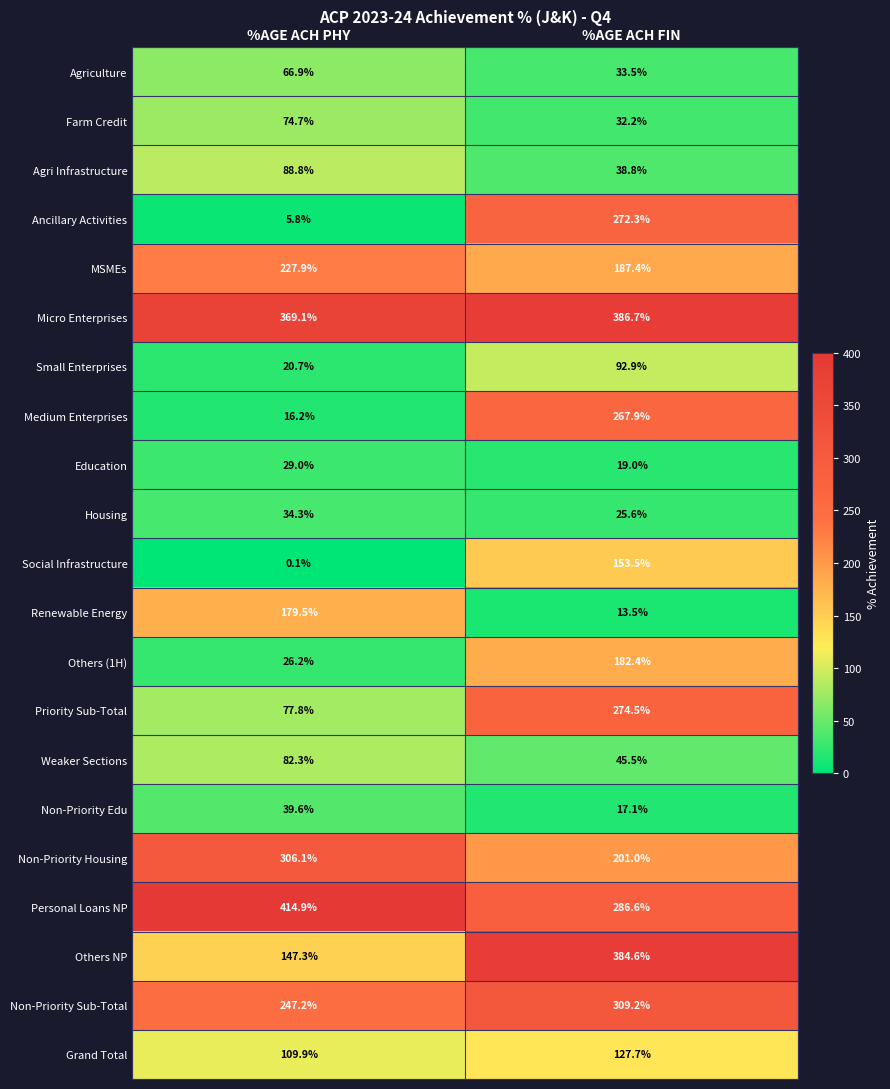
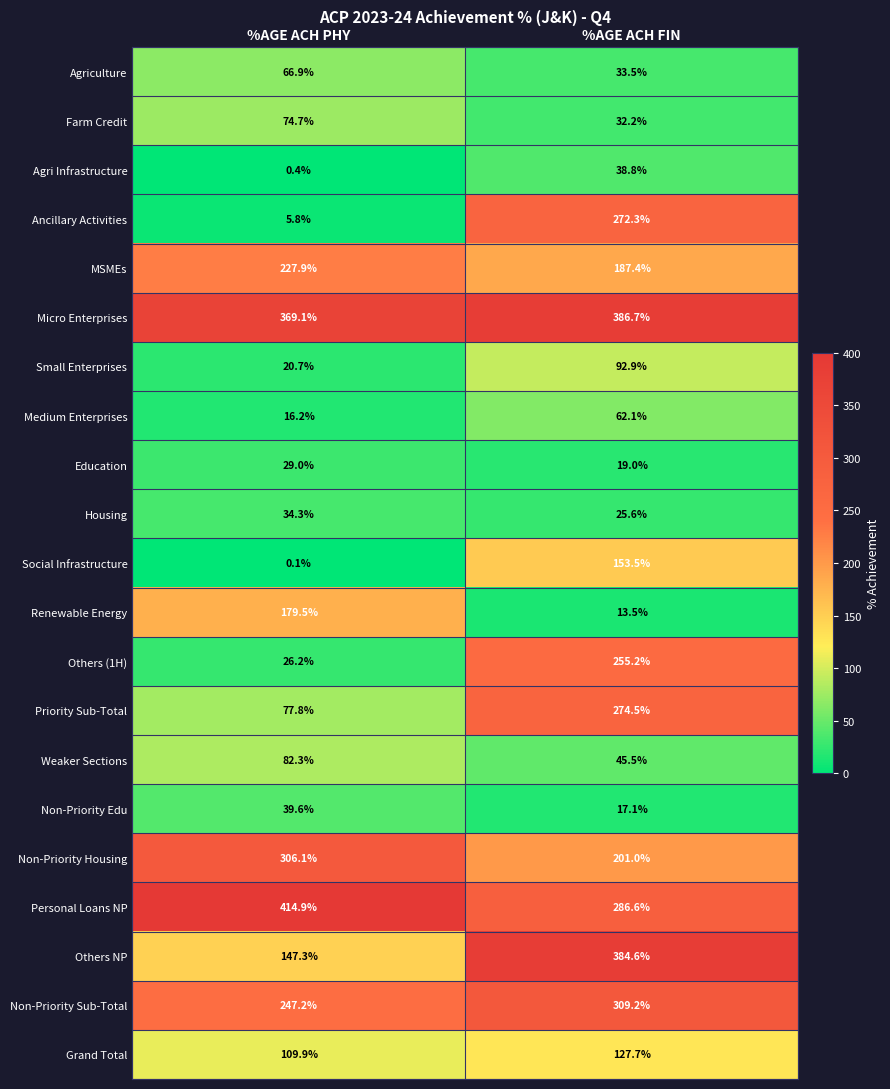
Agri Infrastructure, %AGE ACH PHY: 88.8% -> 0.4%
Medium Enterprises, %AGE ACH FIN: 267.9% -> 62.1%
Others (1H), %AGE ACH FIN: 182.4% -> 255.2%
